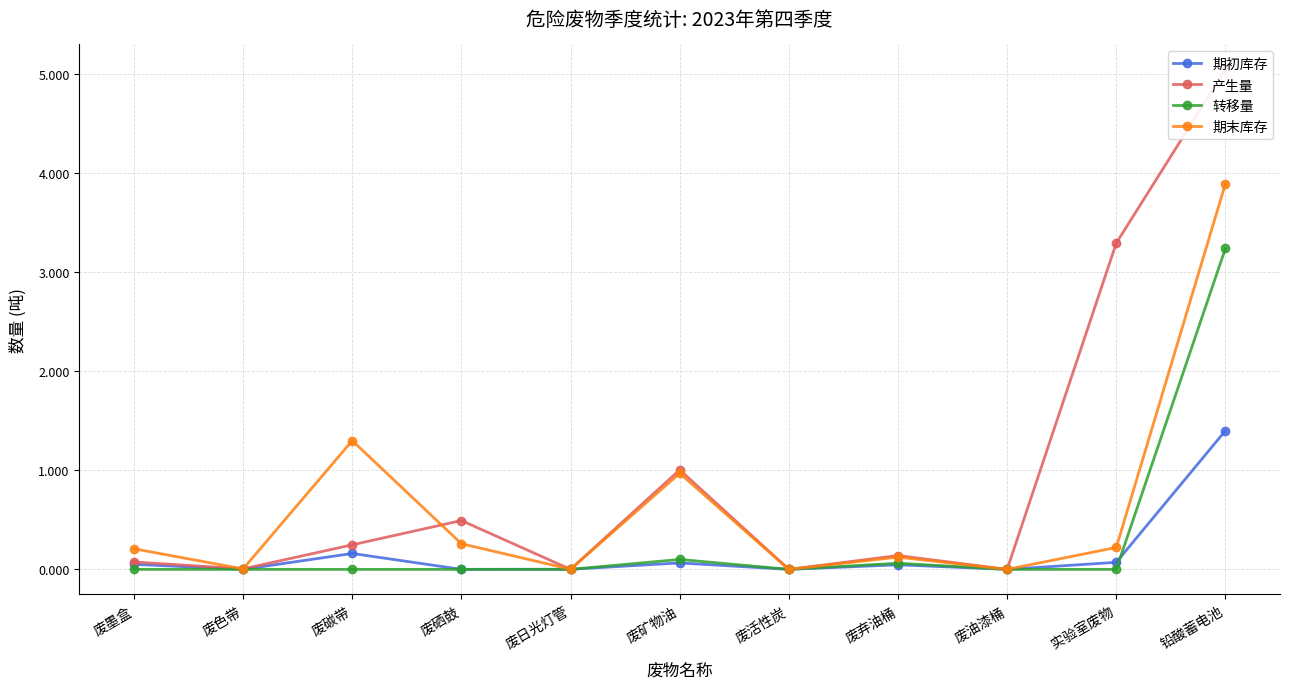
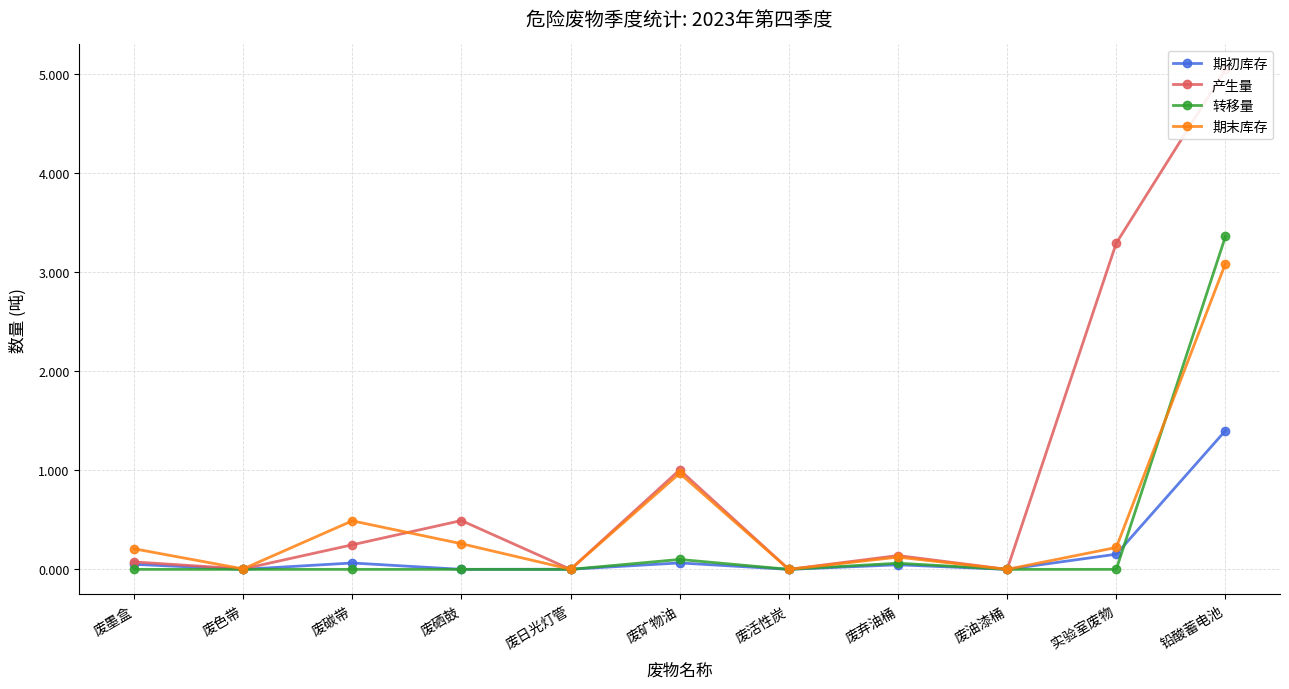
期初库存, 废碳带: 0.2 -> 0.1
期末库存, 废碳带: 1.3 -> 0.5
期初库存, 实验室废物: 0.1 -> 0.2
转移量, 铅酸蓄电池: 3.2 -> 3.4
期末库存, 铅酸蓄电池: 3.9 -> 3.1
